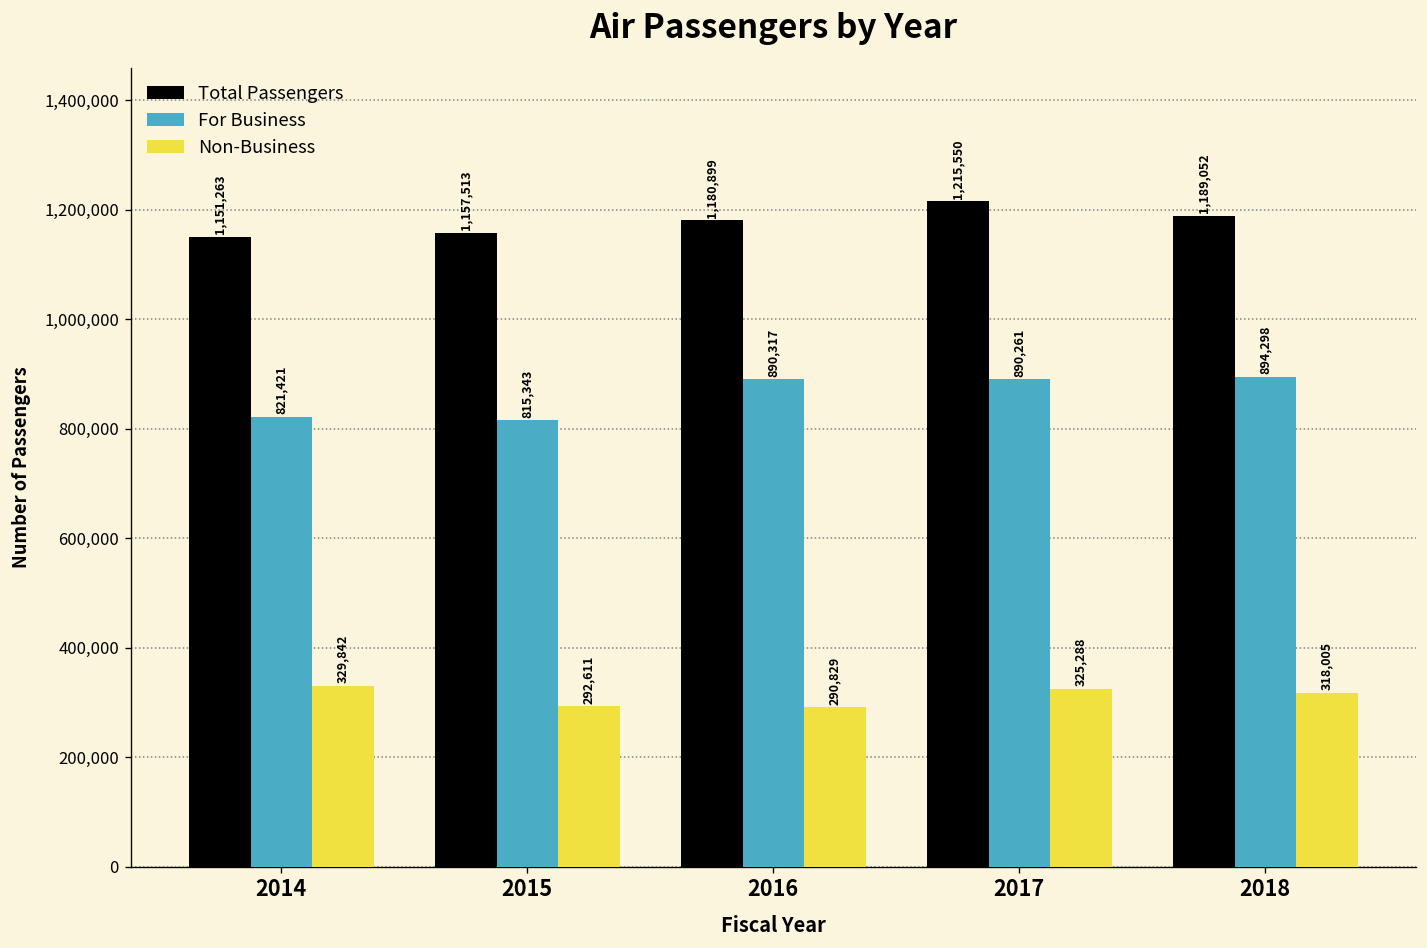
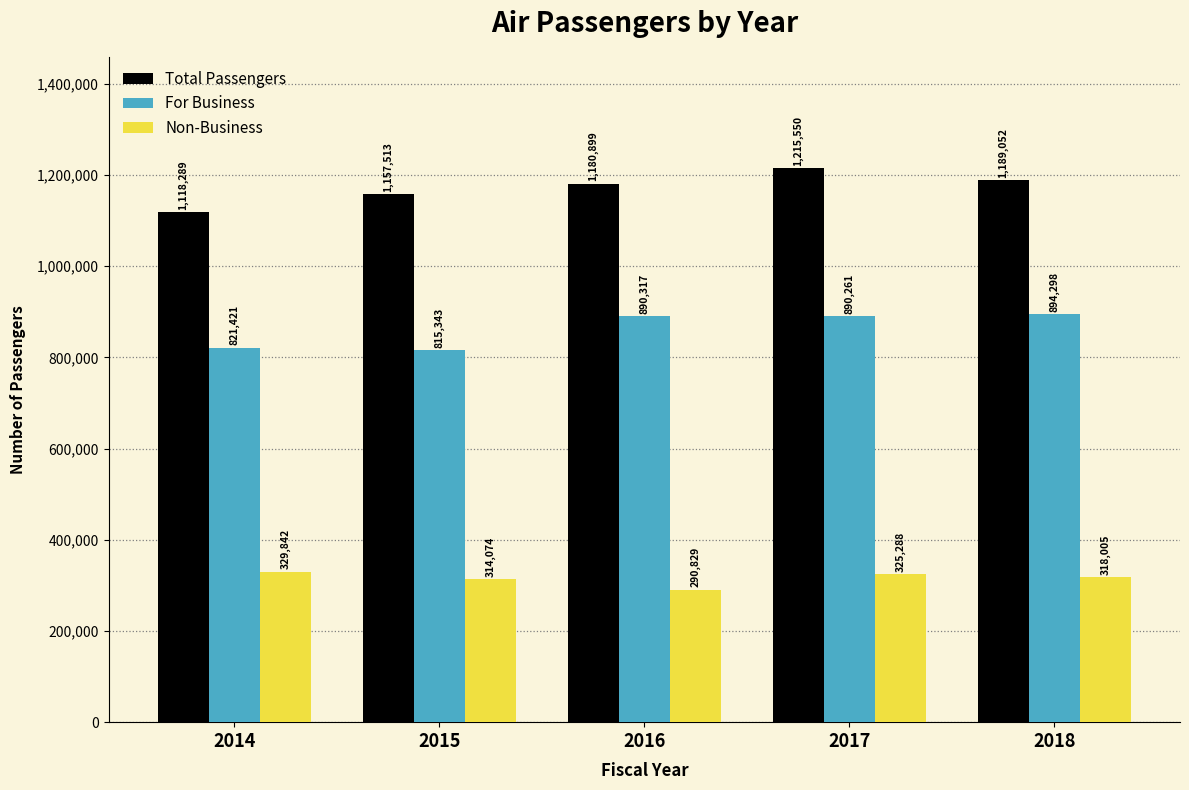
Total Passengers, 2014: 1,151,263 -> 1,118,289
Non-Business, 2015: 292,611 -> 314,074
